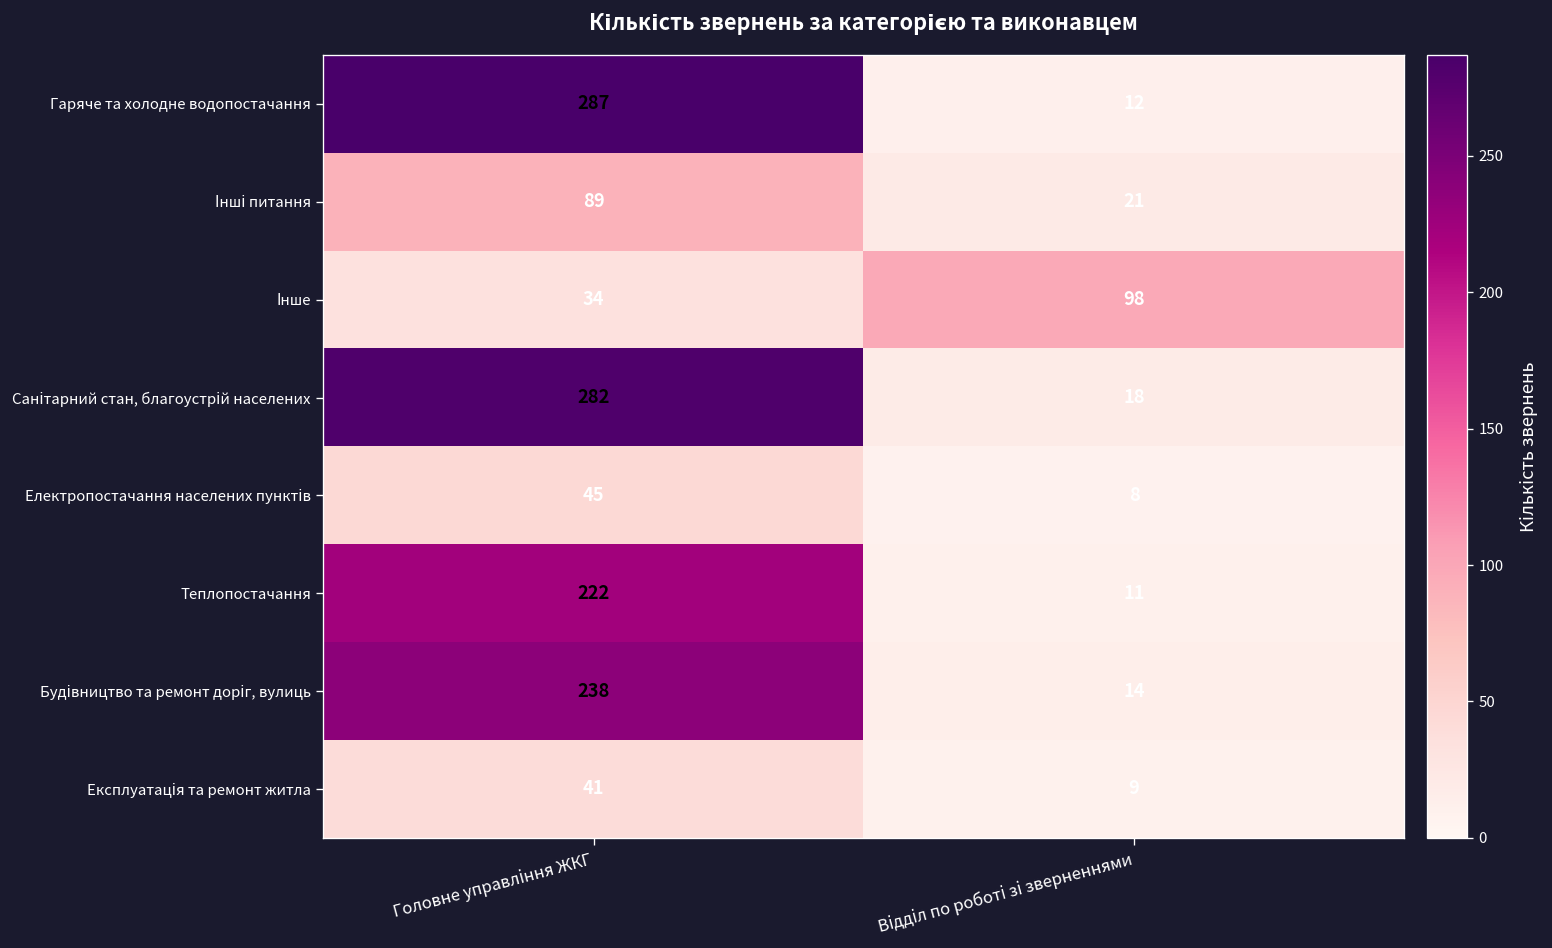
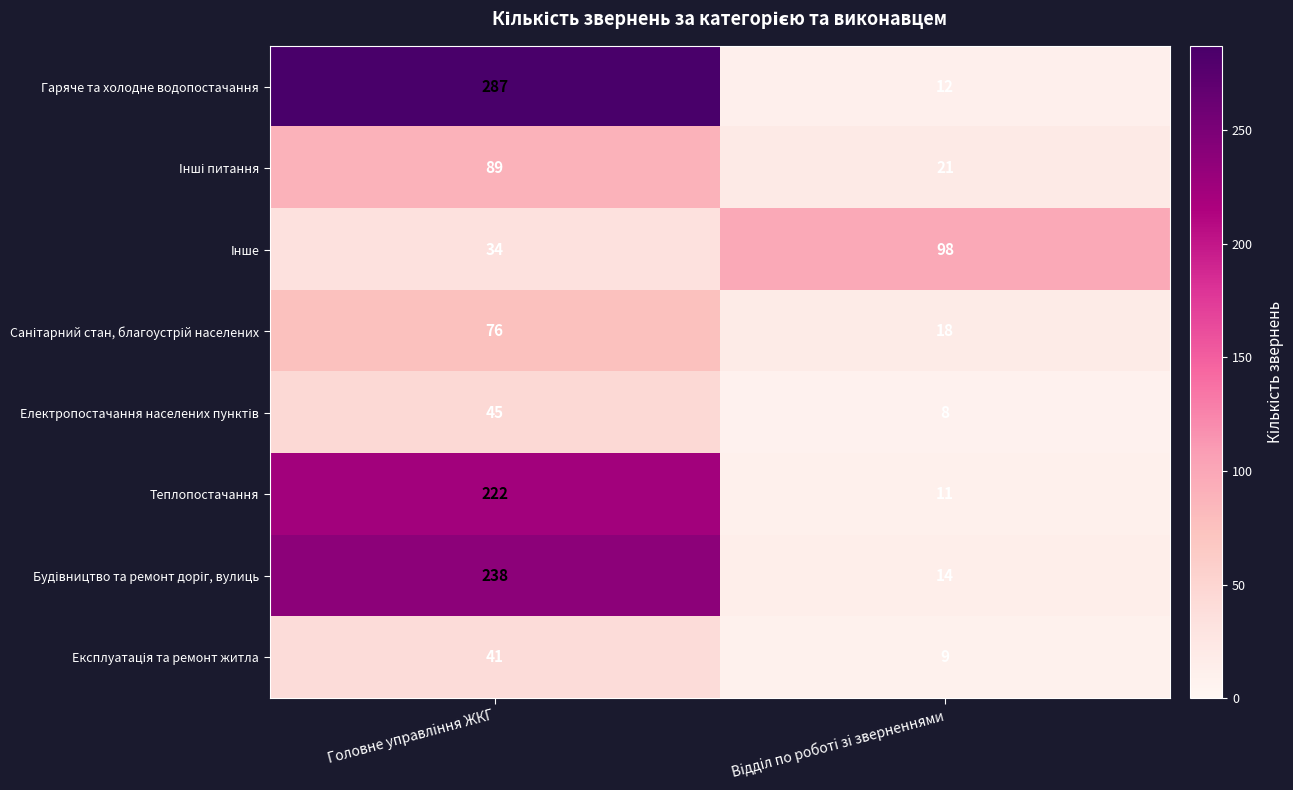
Санітарний стан, благоустрій населених, Головне управління ЖКГ: 282 -> 76
